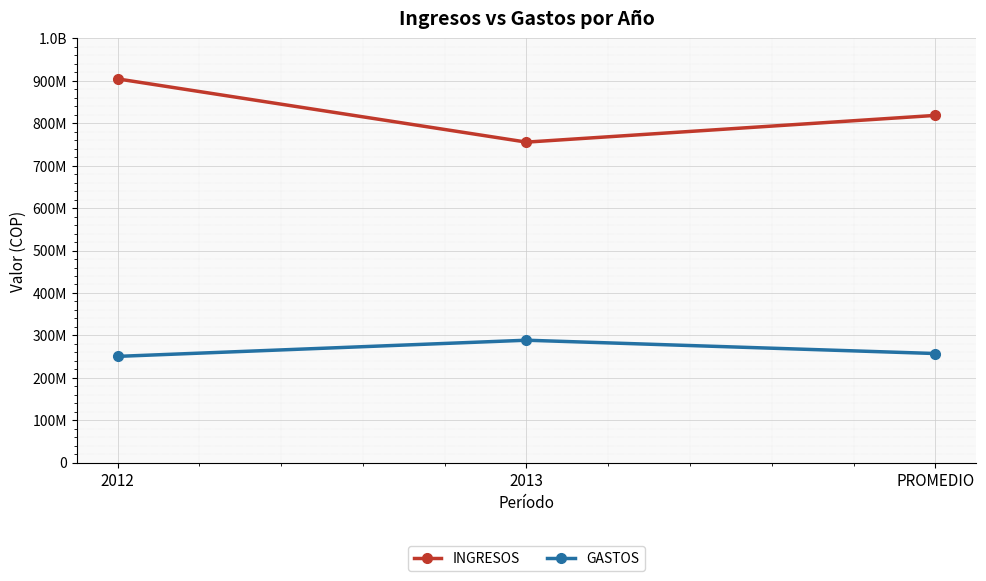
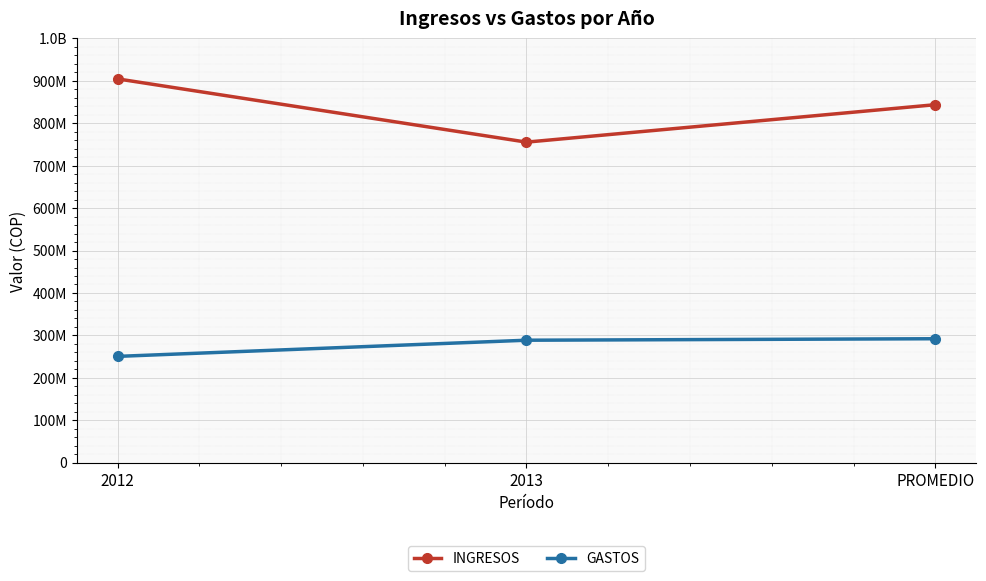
INGRESOS, PROMEDIO: 820000000 -> 840000000
GASTOS, PROMEDIO: 260000000 -> 290000000
